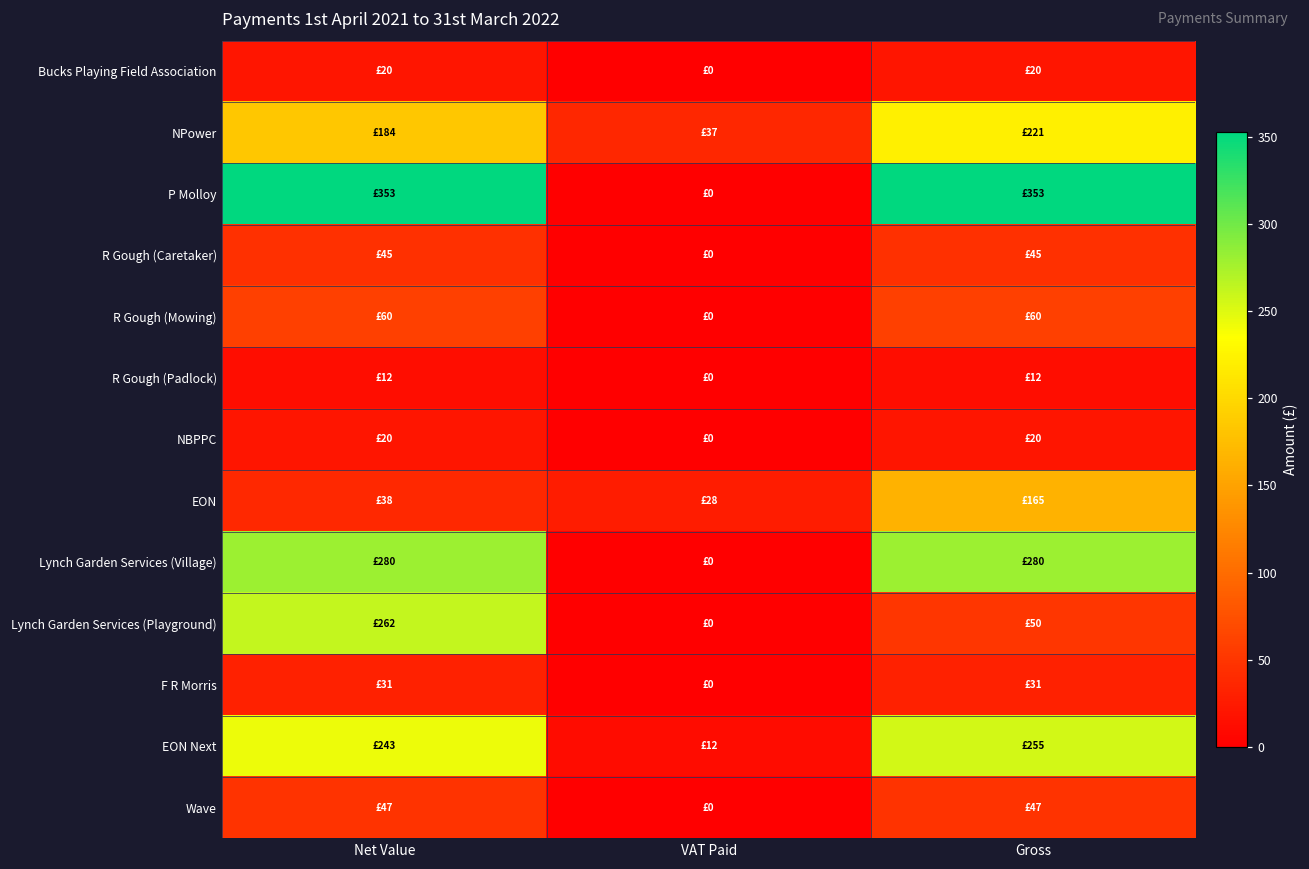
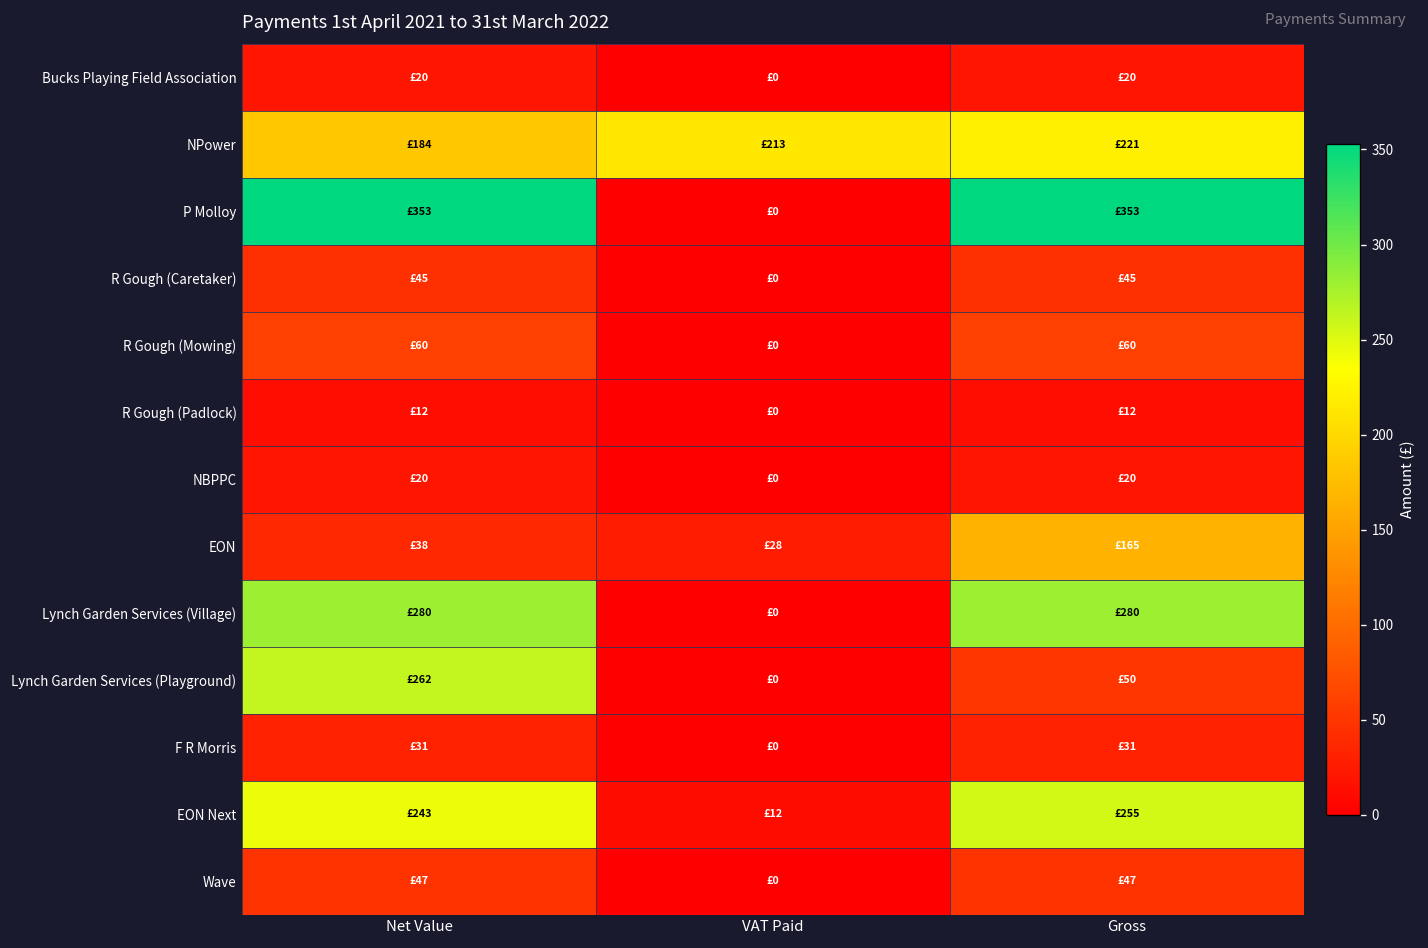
NPower, VAT Paid: £37 -> £213
